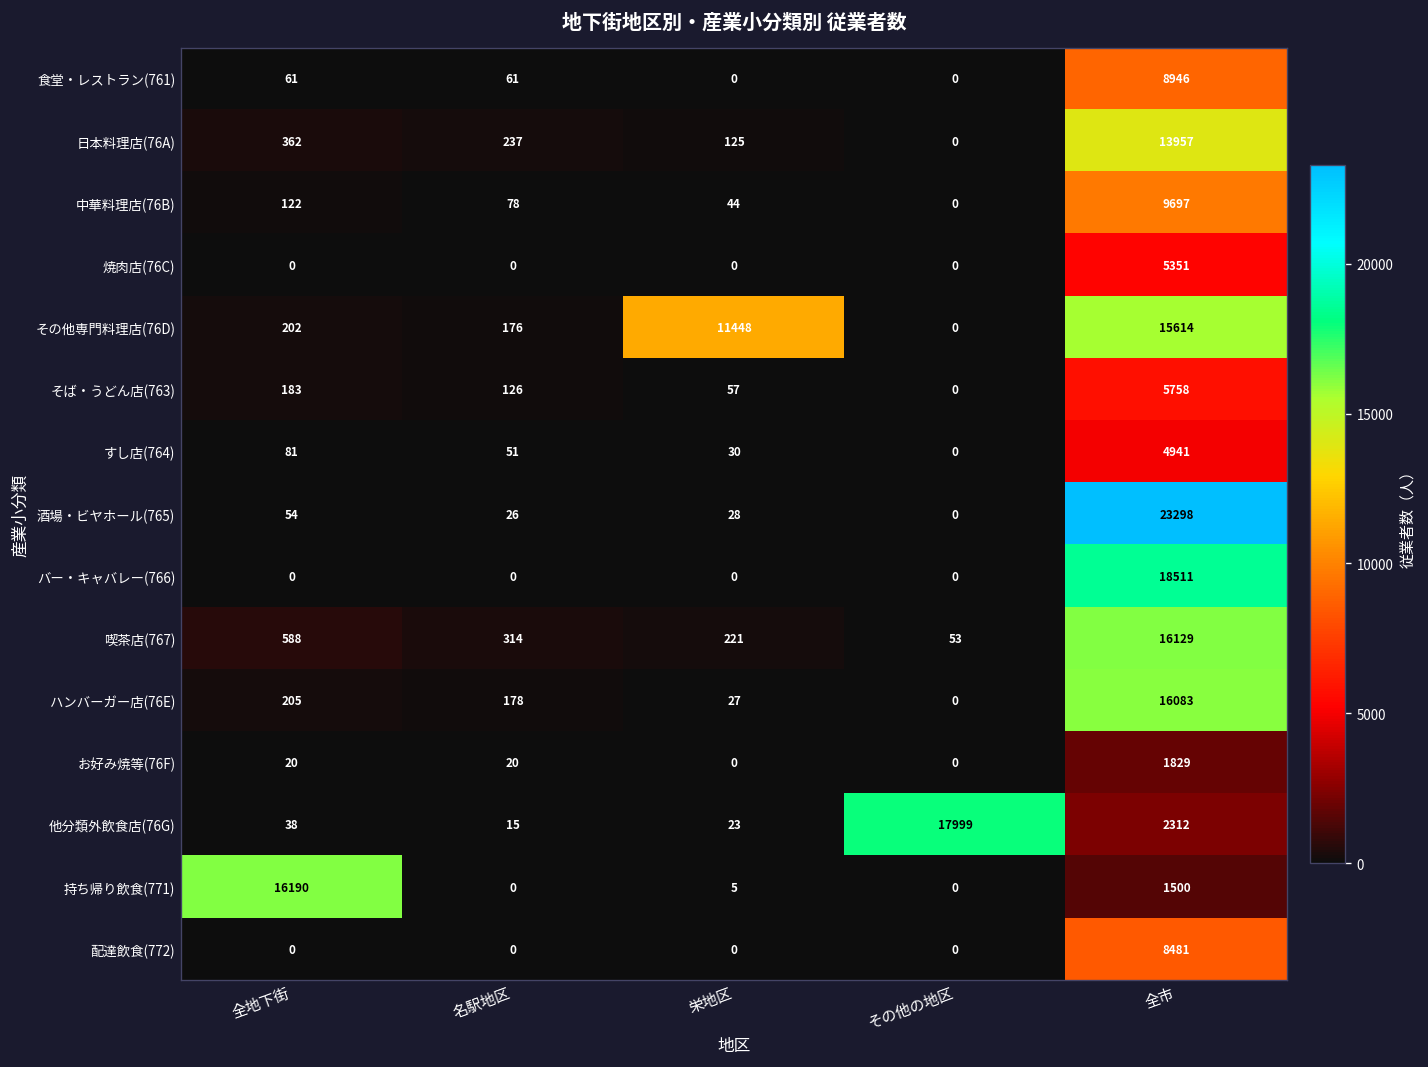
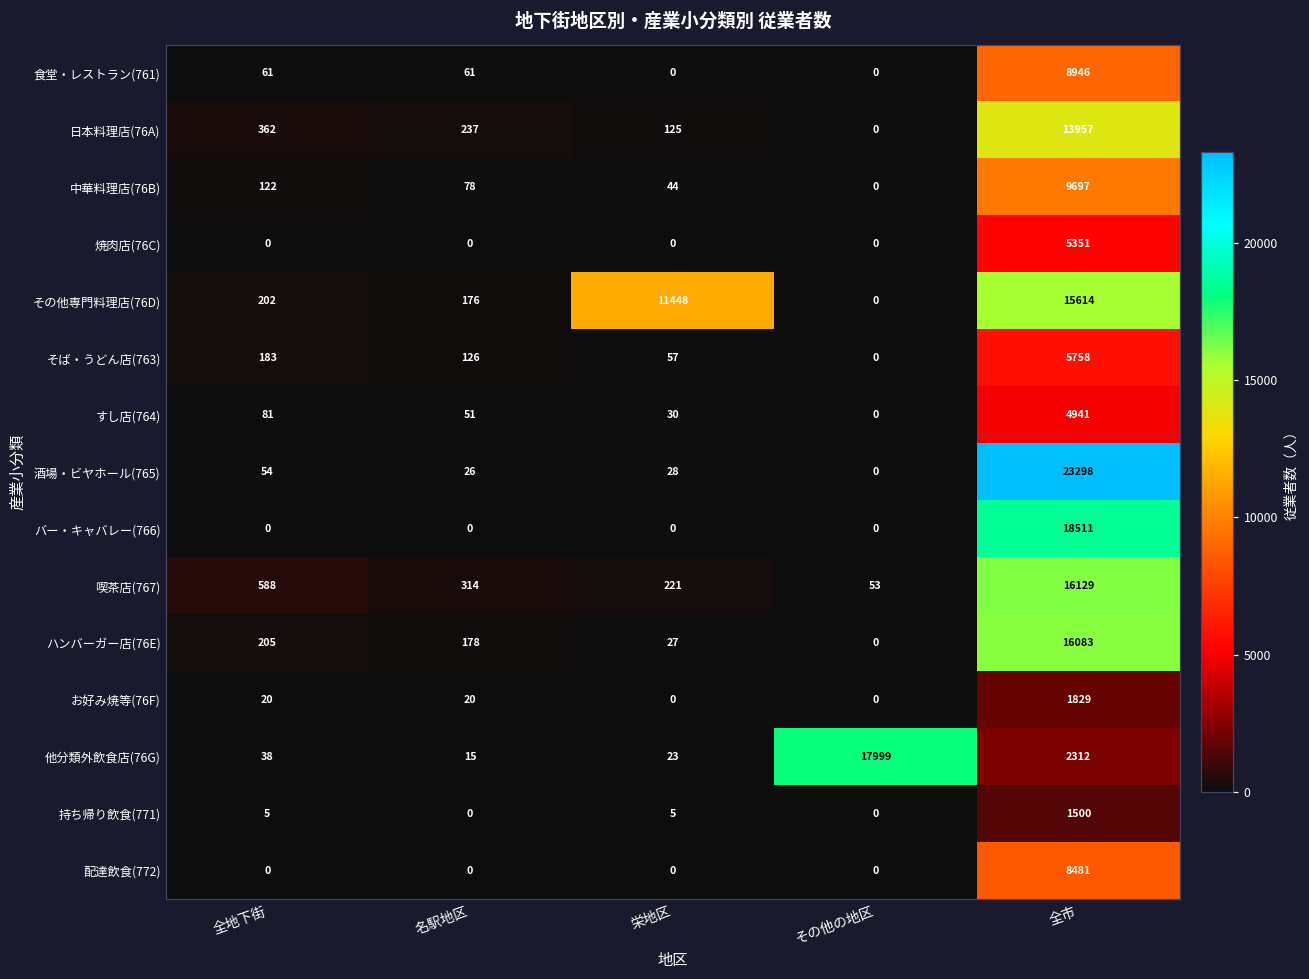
持ち帰り飲食(771), 全地下街: 16190 -> 5
